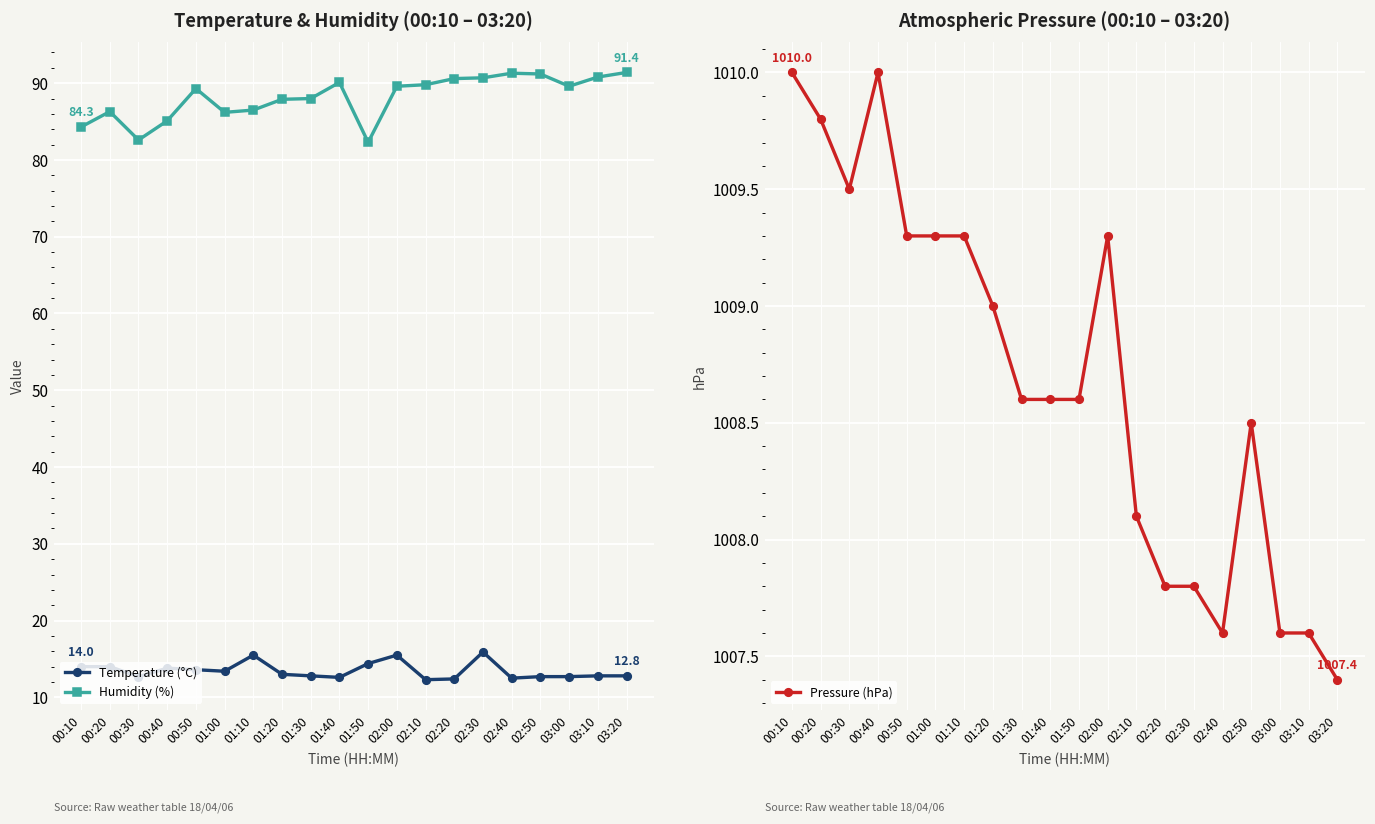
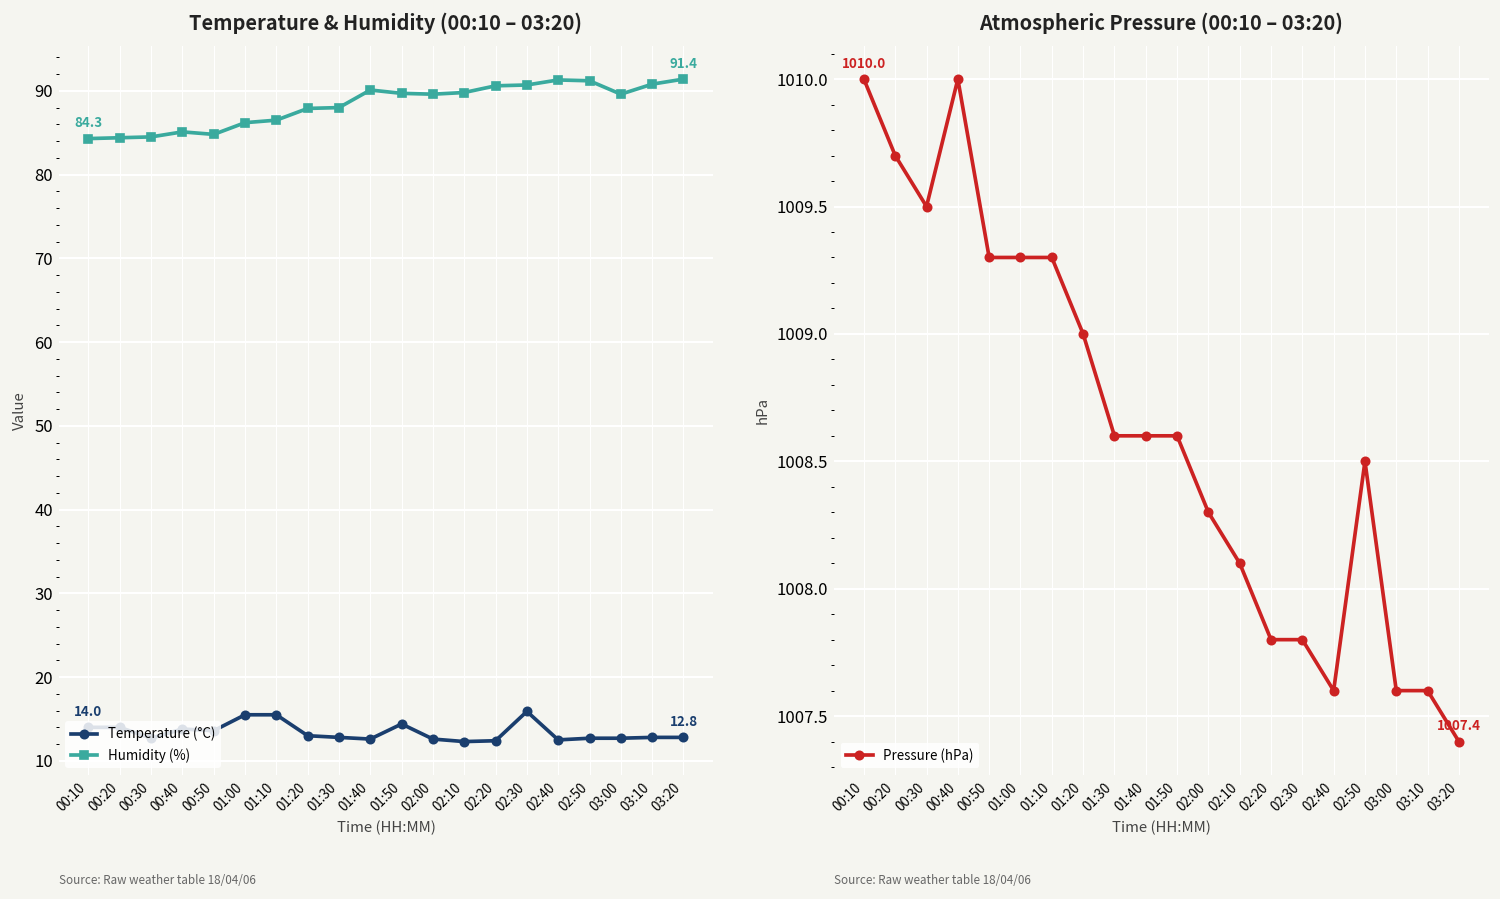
Temperature & Humidity (00:10 – 03:20), Humidity (%), 00:20: 86 -> 84
Temperature & Humidity (00:10 – 03:20), Humidity (%), 00:30: 83 -> 85
Temperature & Humidity (00:10 – 03:20), Humidity (%), 00:50: 89 -> 85
Temperature & Humidity (00:10 – 03:20), Temperature (°C), 01:00: 13 -> 16
Temperature & Humidity (00:10 – 03:20), Humidity (%), 01:50: 82 -> 90
Temperature & Humidity (00:10 – 03:20), Temperature (°C), 02:00: 16 -> 13
Atmospheric Pressure (00:10 – 03:20), 00:20: 1009.8 -> 1009.7
Atmospheric Pressure (00:10 – 03:20), 02:00: 1009.3 -> 1008.3
